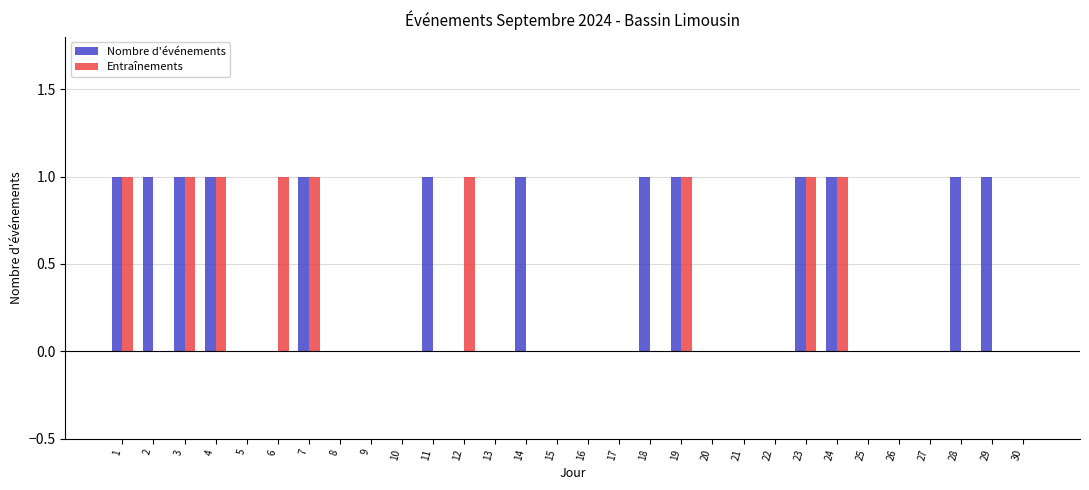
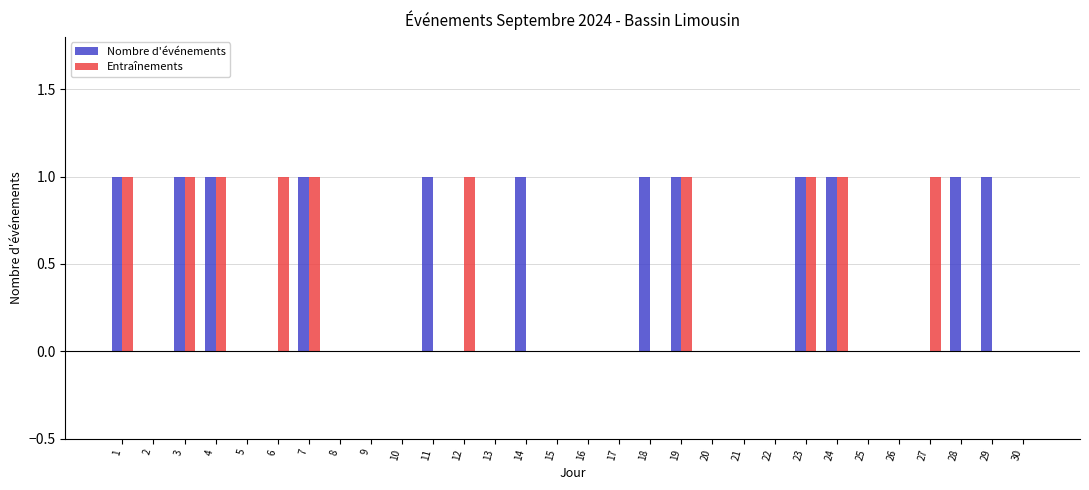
Nombre d'événements, 2: 1 -> 0
Entraînements, 27: 0 -> 1
